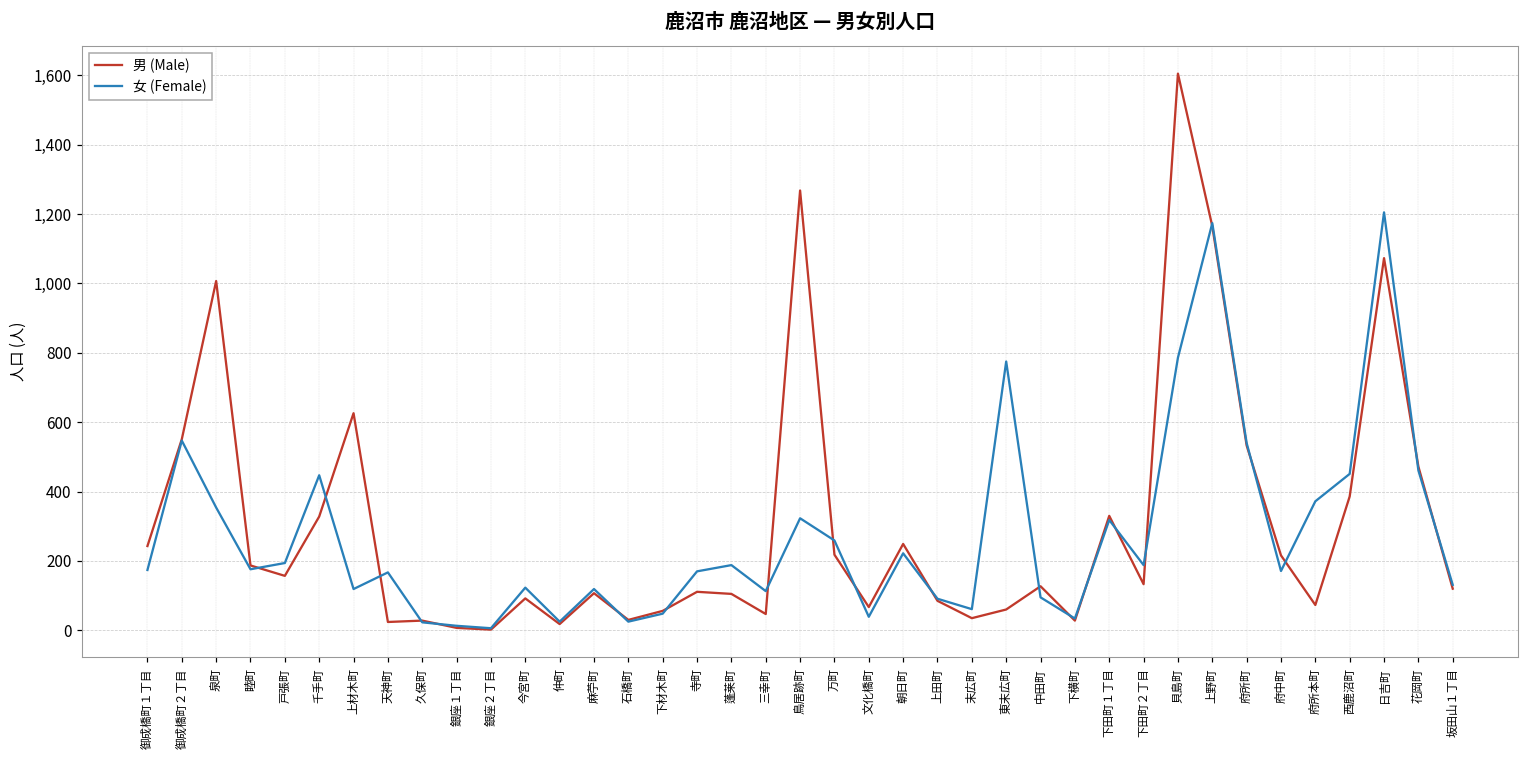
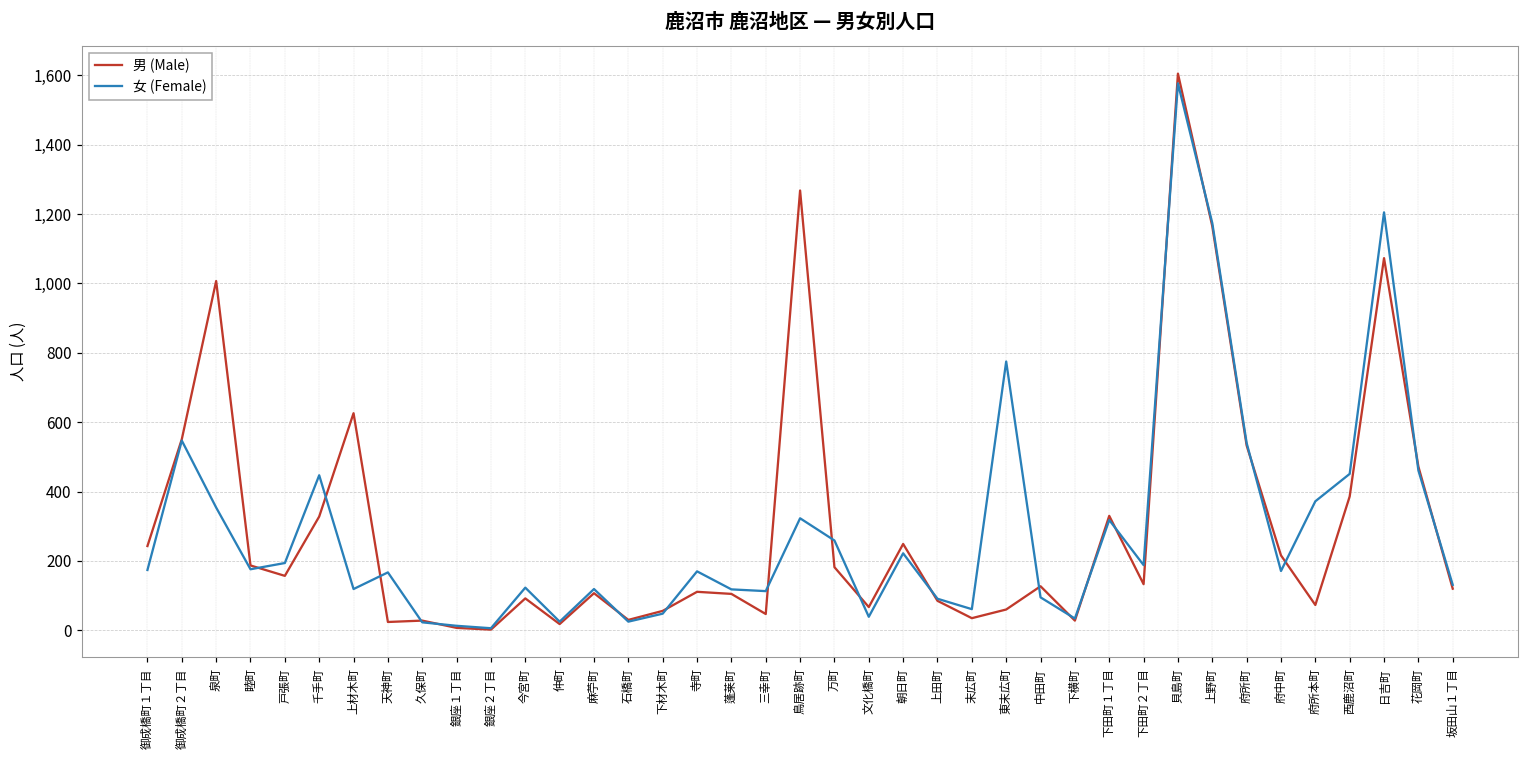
女 (Female), 蓬莱町: 190 -> 120
男 (Male), 万町: 220 -> 180
女 (Female), 貝島町: 790 -> 1,580
